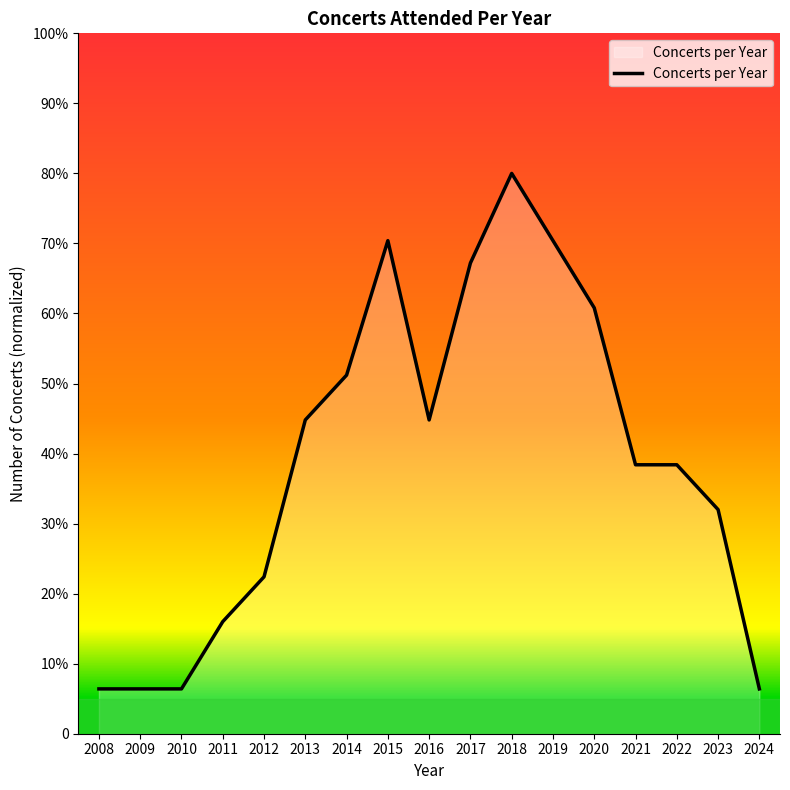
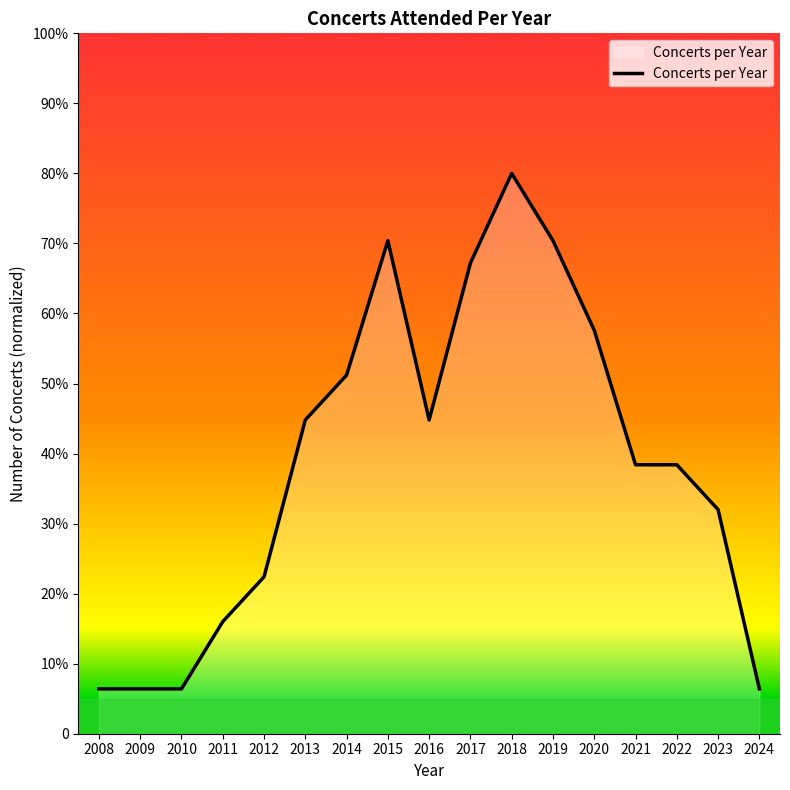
2020: 61% -> 58%
